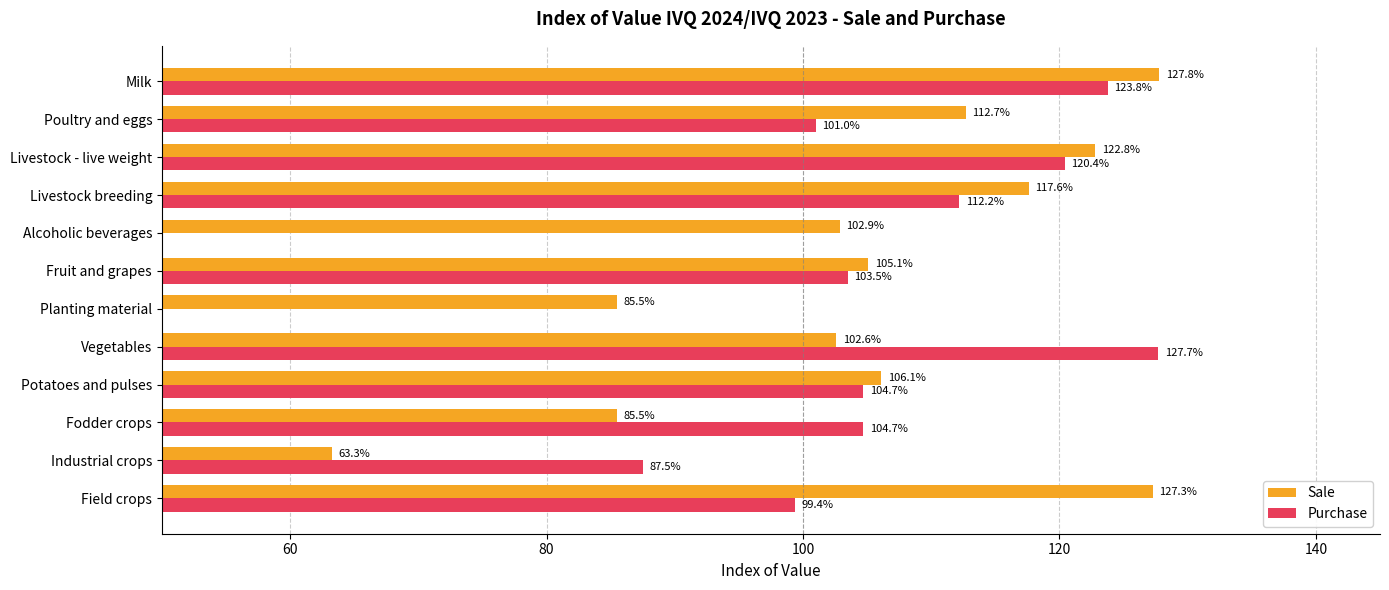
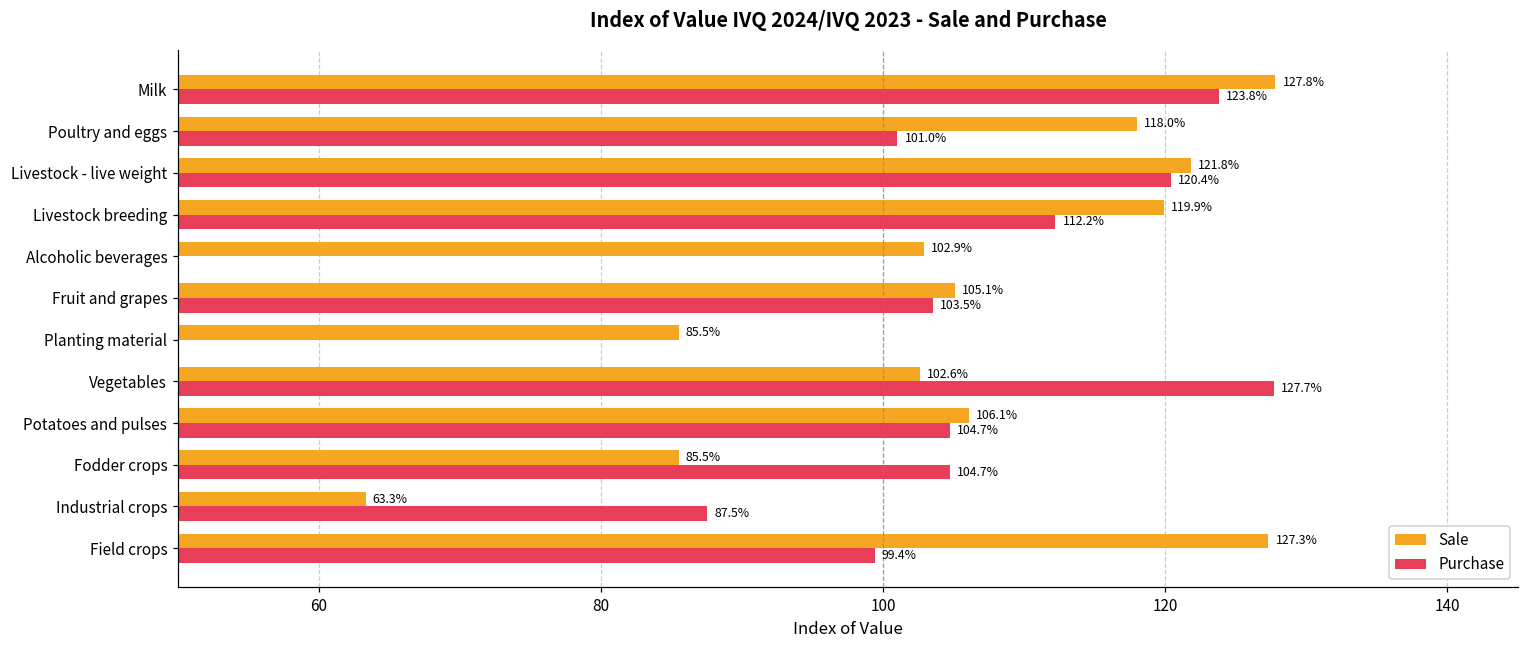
Sale, Poultry and eggs: 112.7% -> 118.0%
Sale, Livestock - live weight: 122.8% -> 121.8%
Sale, Livestock breeding: 117.6% -> 119.9%
